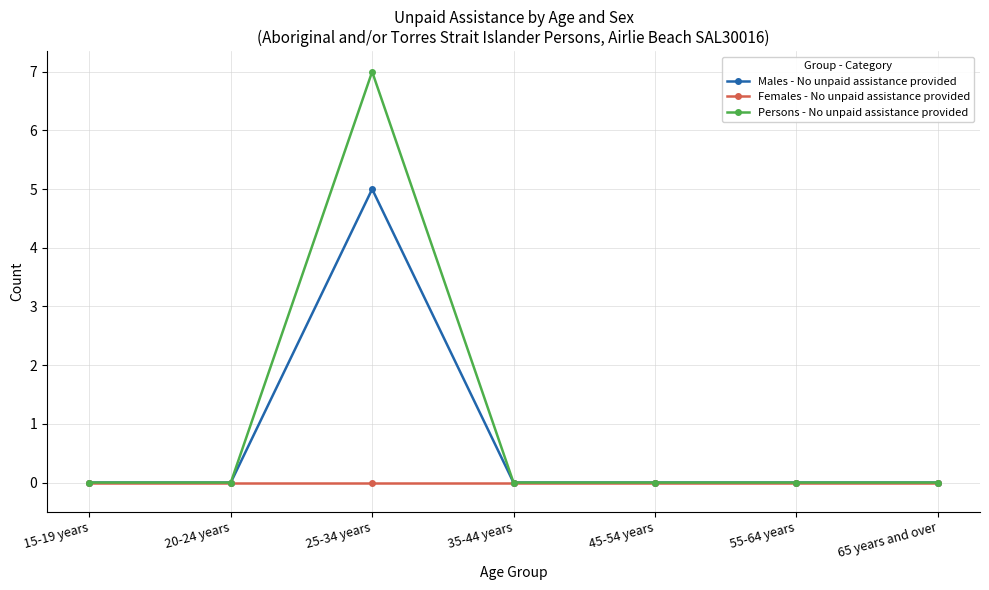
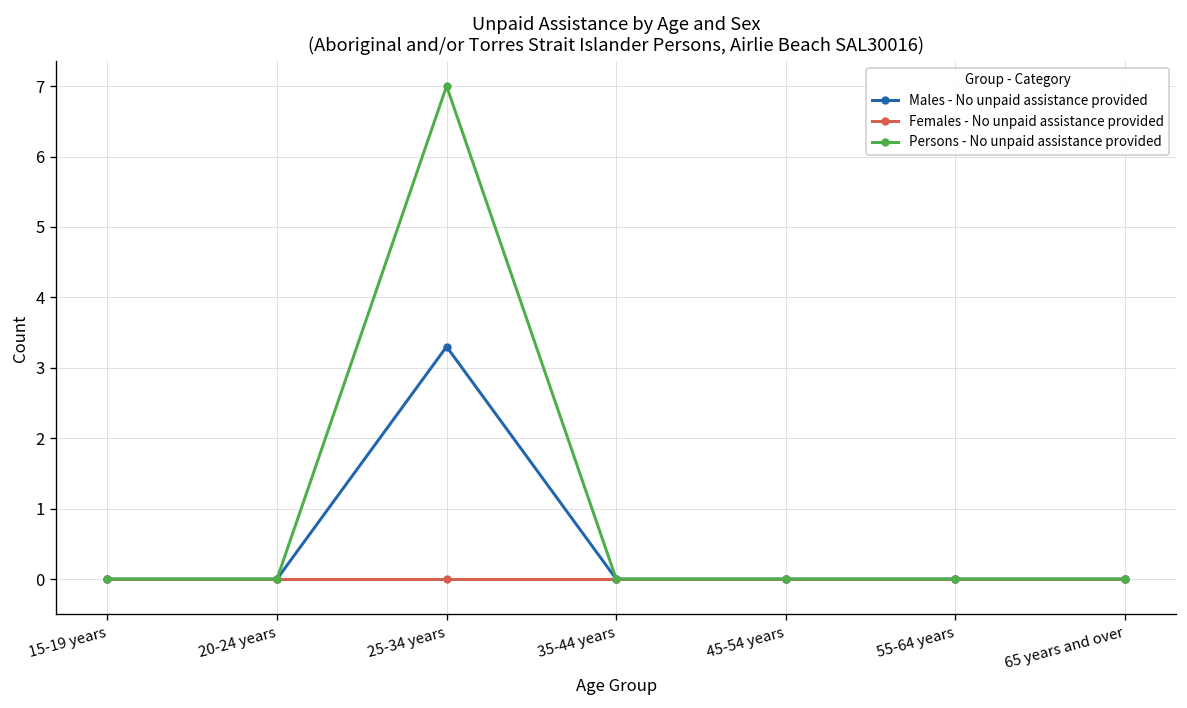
Males - No unpaid assistance provided, 25-34 years: 5.0 -> 3.3
